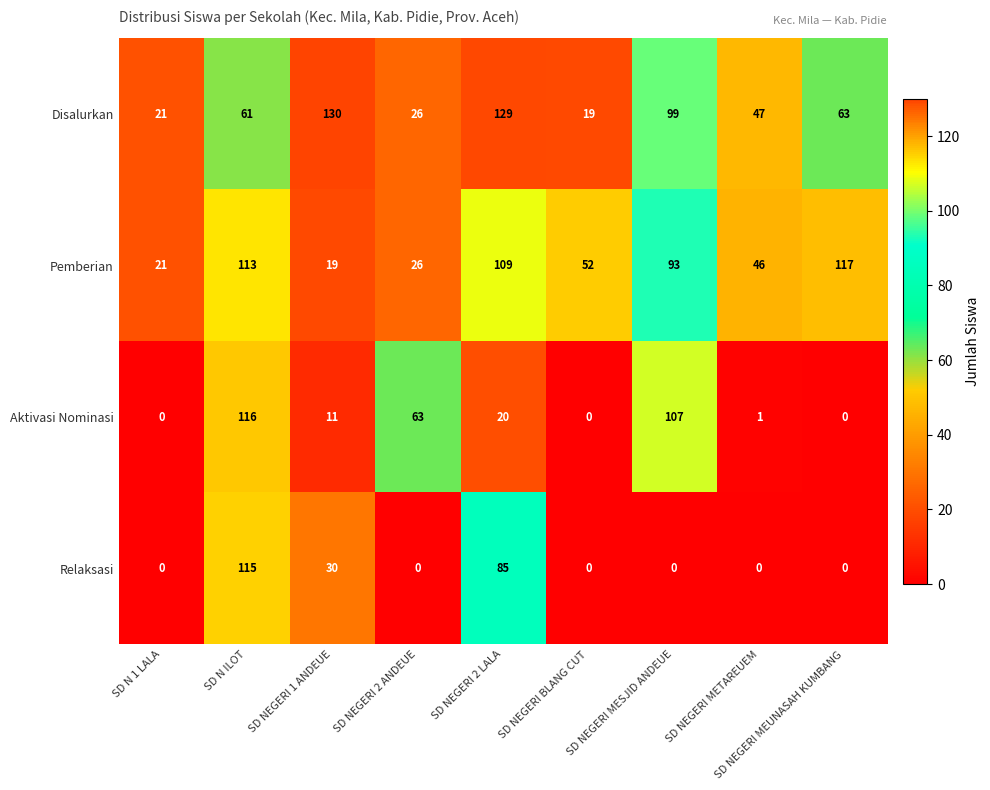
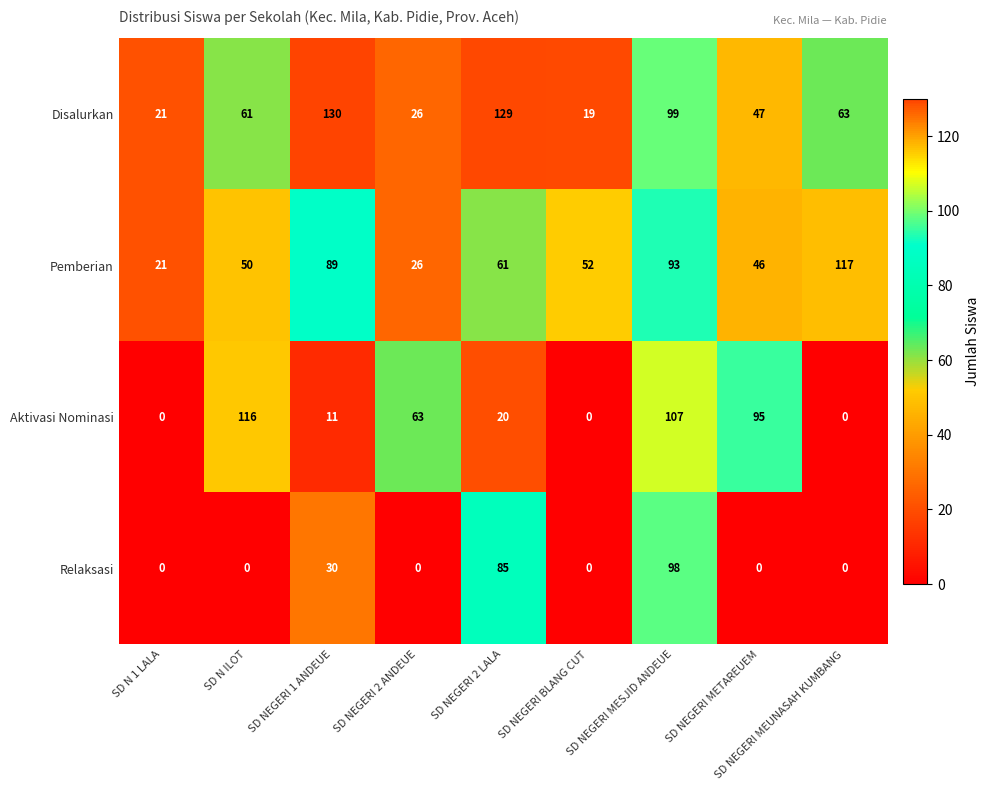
Pemberian, SD N ILOT: 113 -> 50
Pemberian, SD NEGERI 1 ANDEUE: 19 -> 89
Pemberian, SD NEGERI 2 LALA: 109 -> 61
Aktivasi Nominasi, SD NEGERI METAREUEM: 1 -> 95
Relaksasi, SD N ILOT: 115 -> 0
Relaksasi, SD NEGERI MESJID ANDEUE: 0 -> 98
